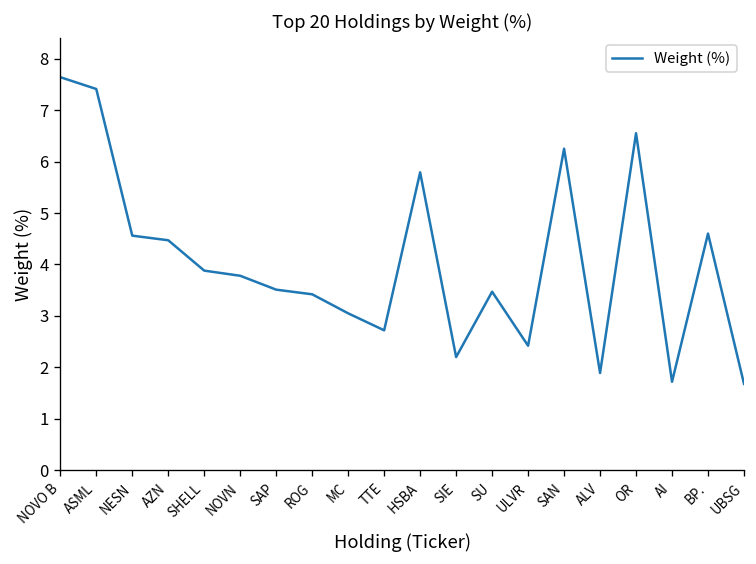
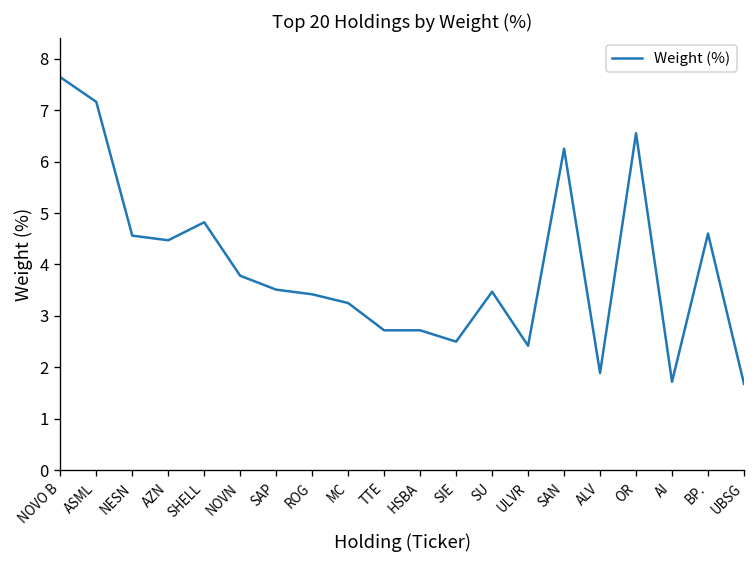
ASML: 7.4 -> 7.2
SHELL: 3.9 -> 4.8
MC: 3.1 -> 3.3
HSBA: 5.8 -> 2.7
SIE: 2.2 -> 2.5
